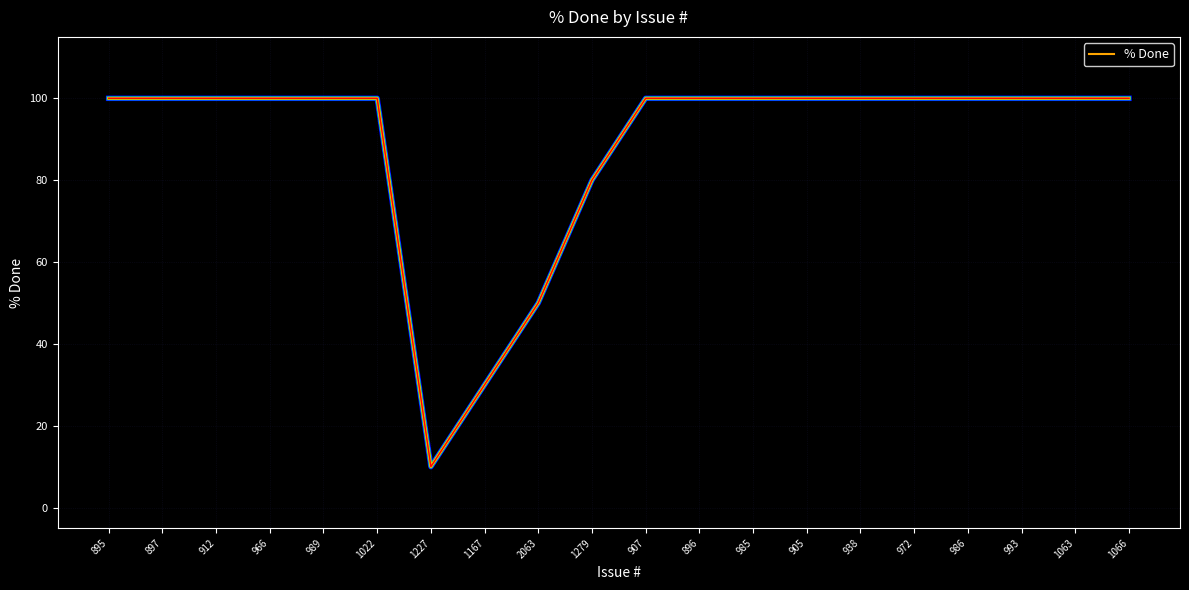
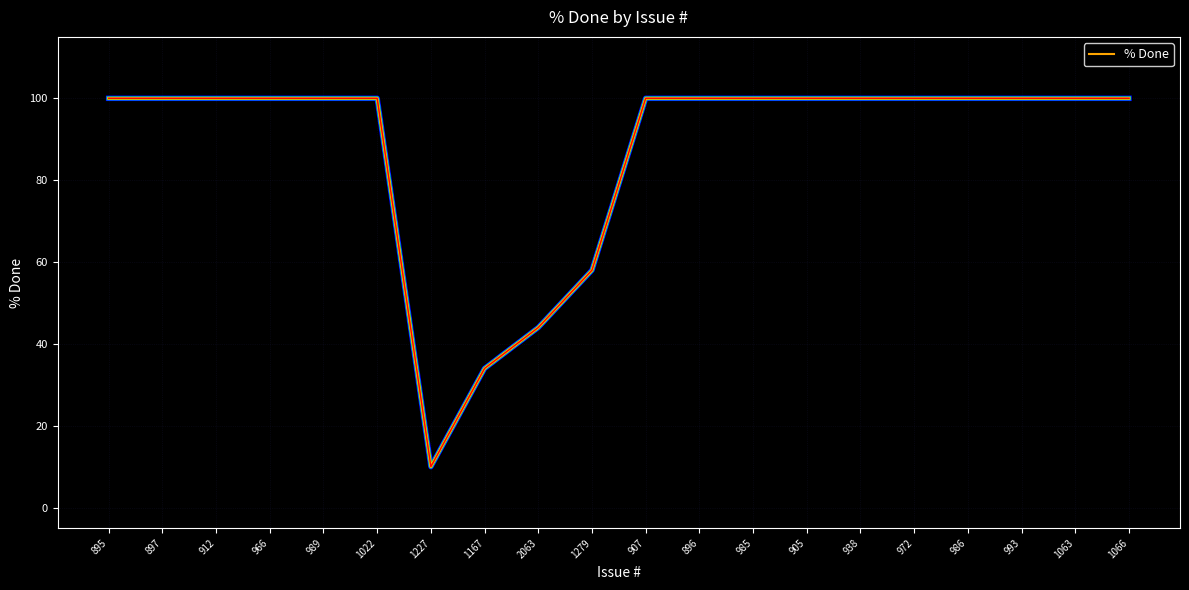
1167: 30 -> 34
2063: 50 -> 44
1279: 80 -> 58
